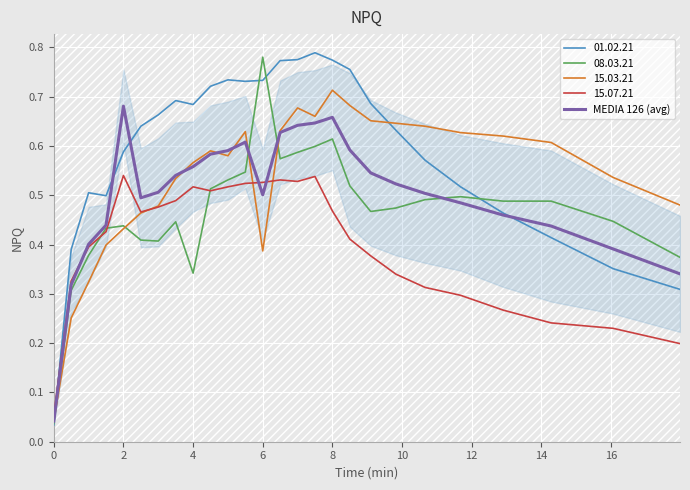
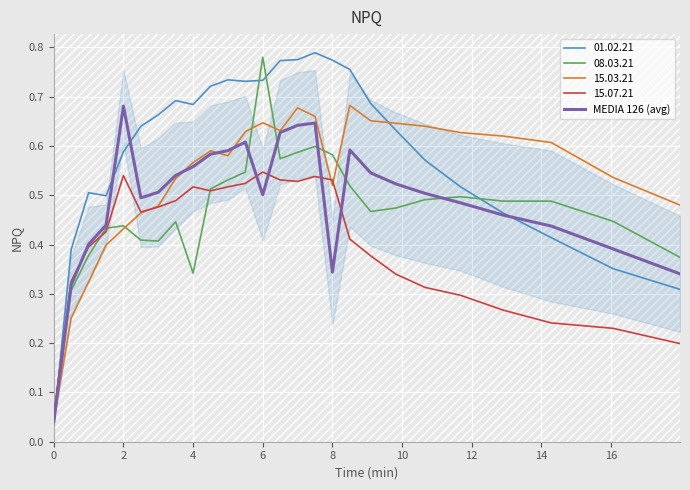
15.03.21, 6: 0.39 -> 0.65
15.07.21, 6: 0.53 -> 0.55
08.03.21, 8: 0.61 -> 0.58
15.03.21, 8: 0.71 -> 0.52
15.07.21, 8: 0.47 -> 0.53
MEDIA 126 (avg), 8: 0.66 -> 0.34
